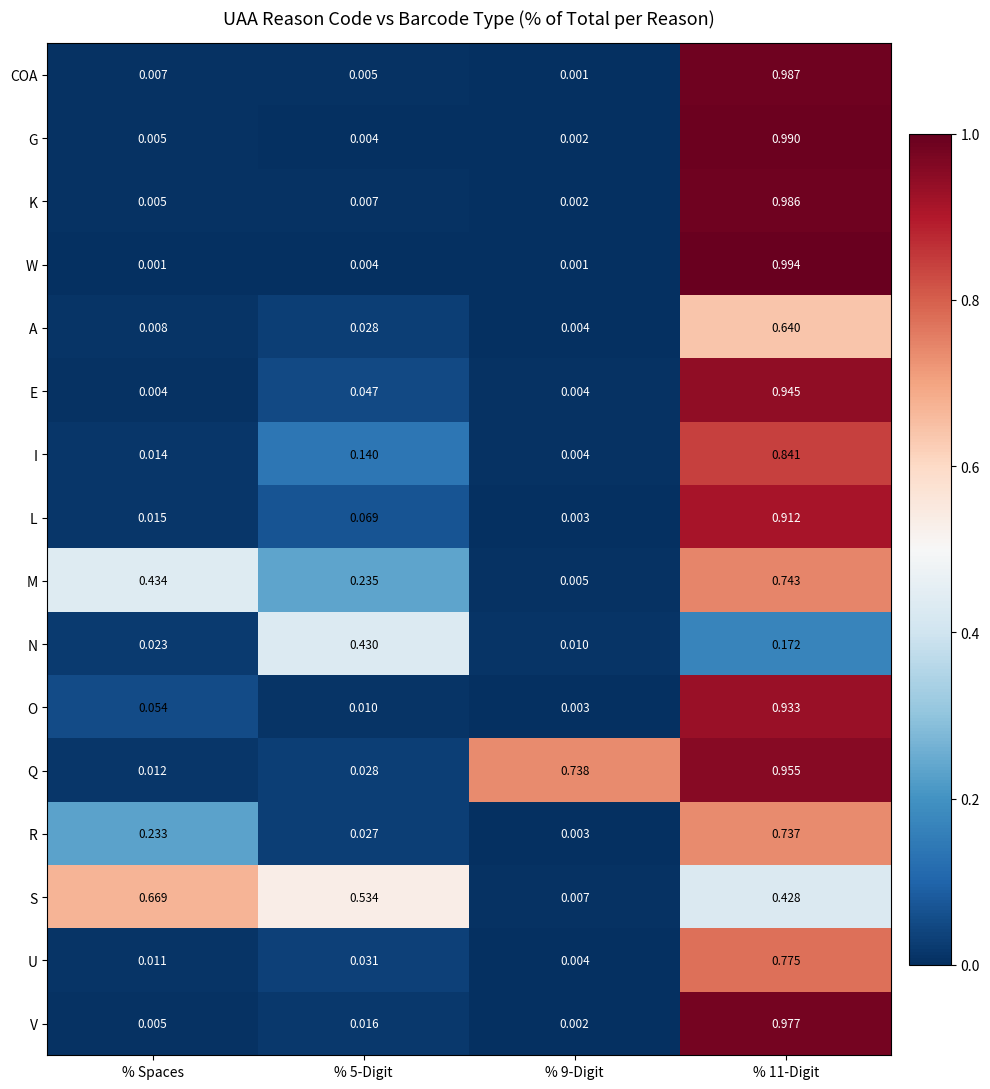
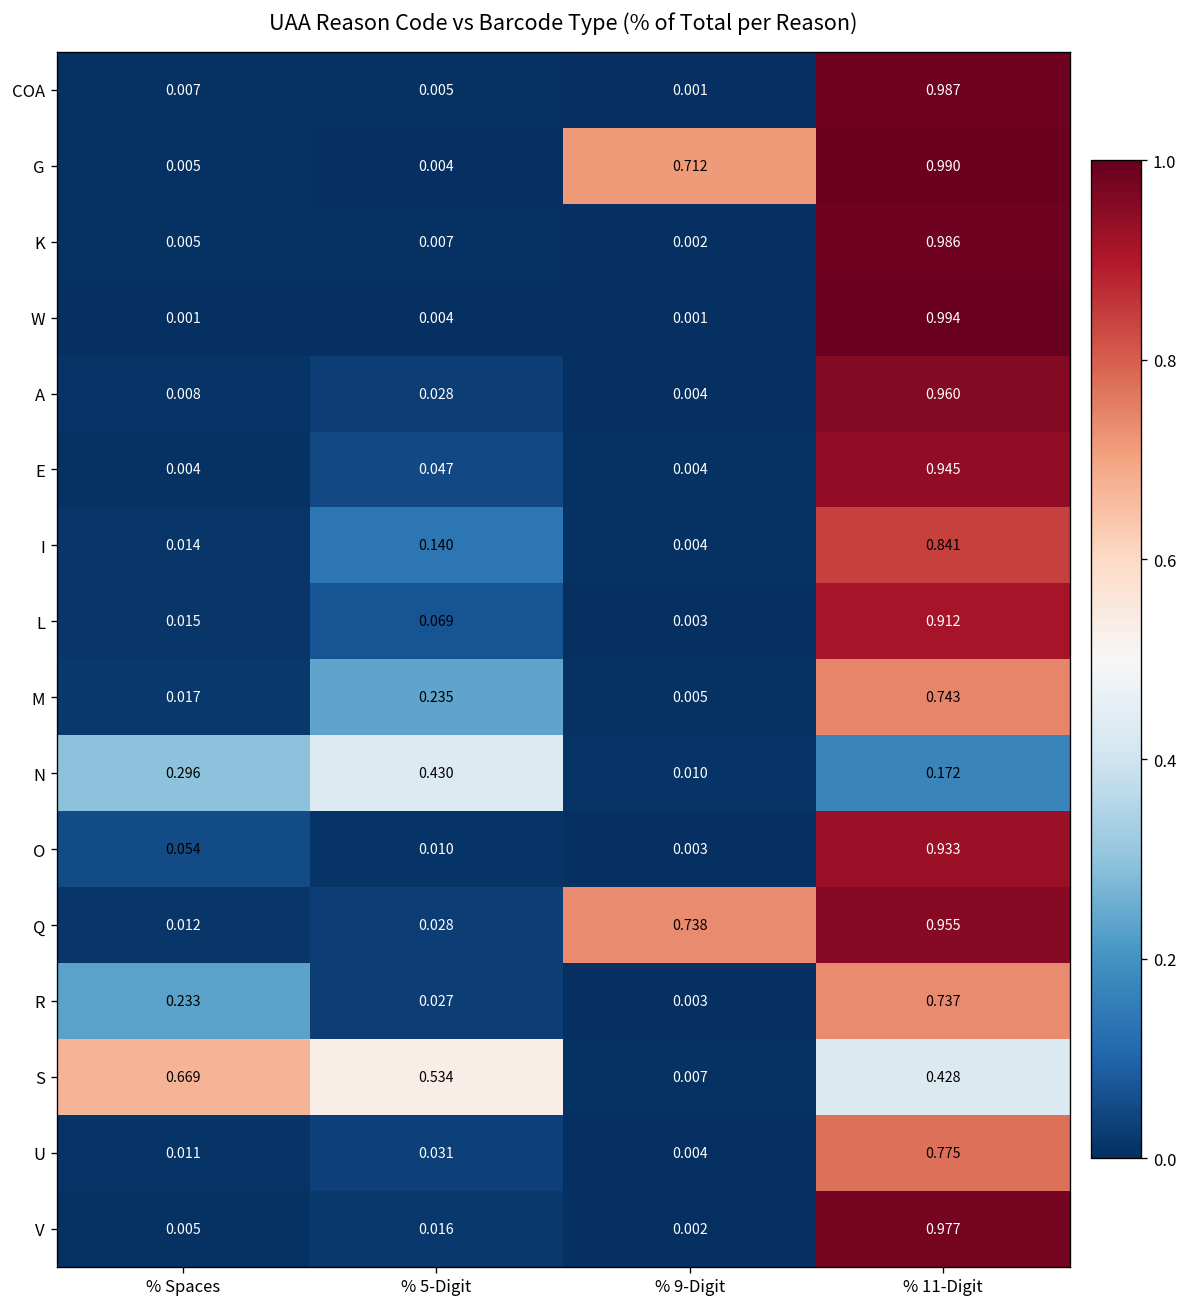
G, % 9-Digit: 0.002 -> 0.712
A, % 11-Digit: 0.640 -> 0.960
M, % Spaces: 0.434 -> 0.017
N, % Spaces: 0.023 -> 0.296
